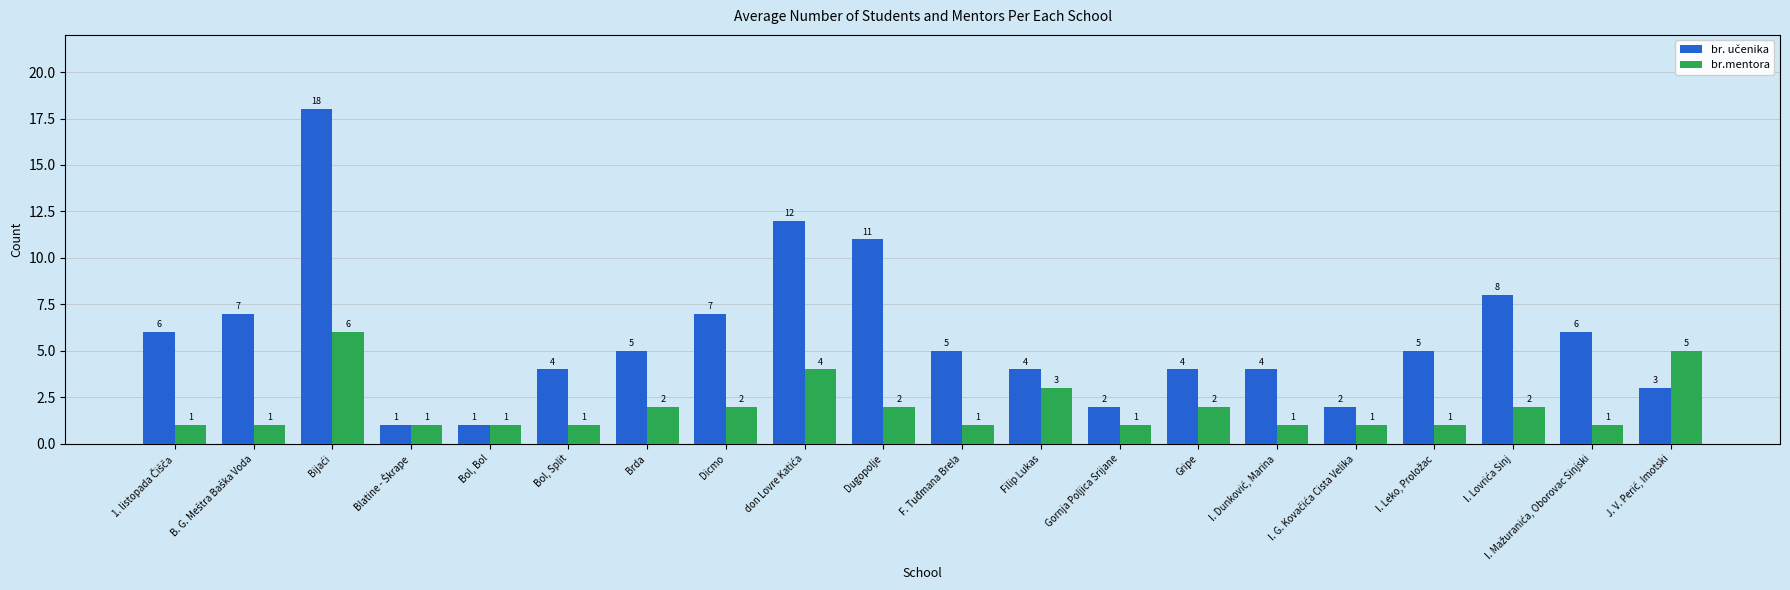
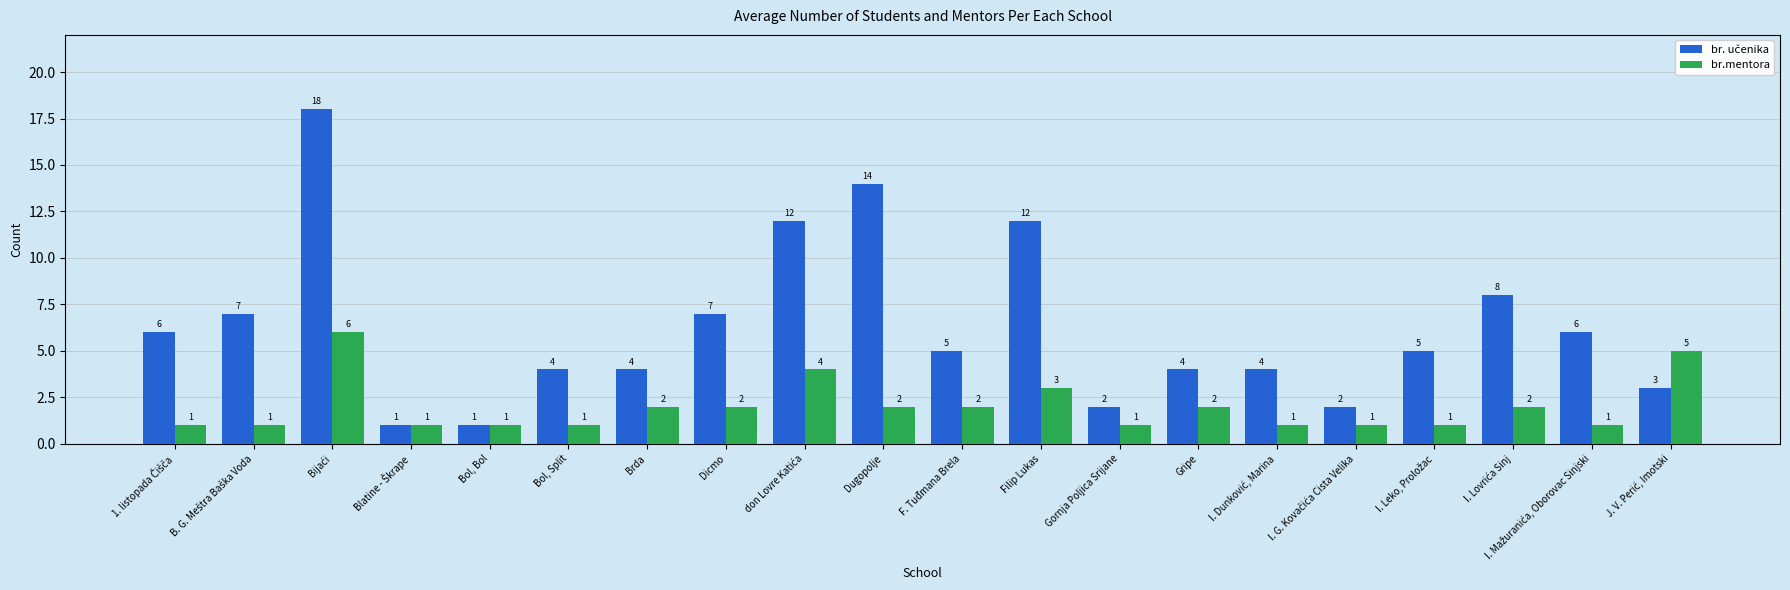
br. učenika, Brda: 5 -> 4
br. učenika, Dugopolje: 11 -> 14
br.mentora, F. Tuđmana Brela: 1 -> 2
br. učenika, Filip Lukas: 4 -> 12
